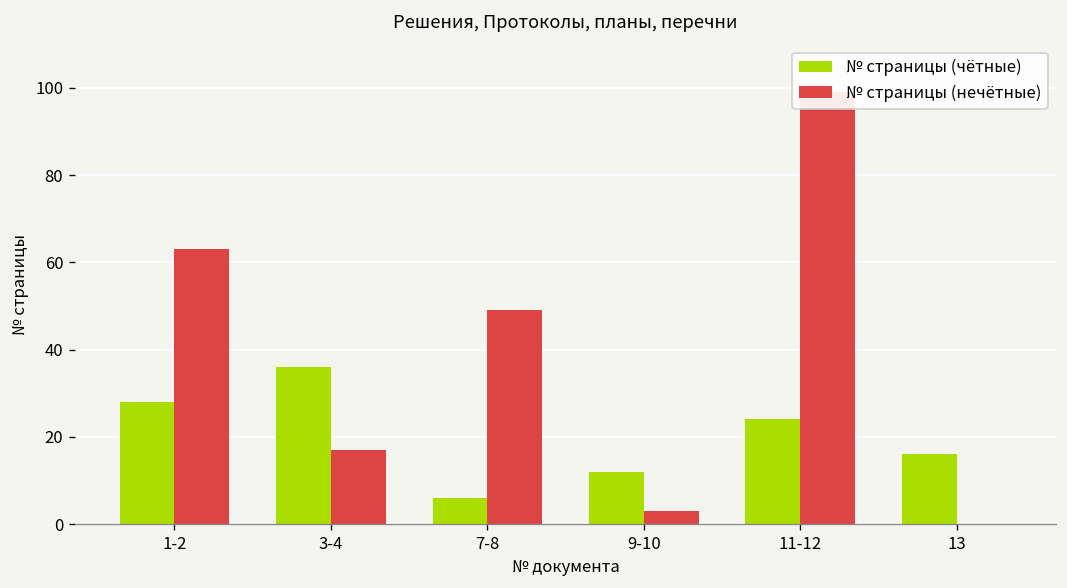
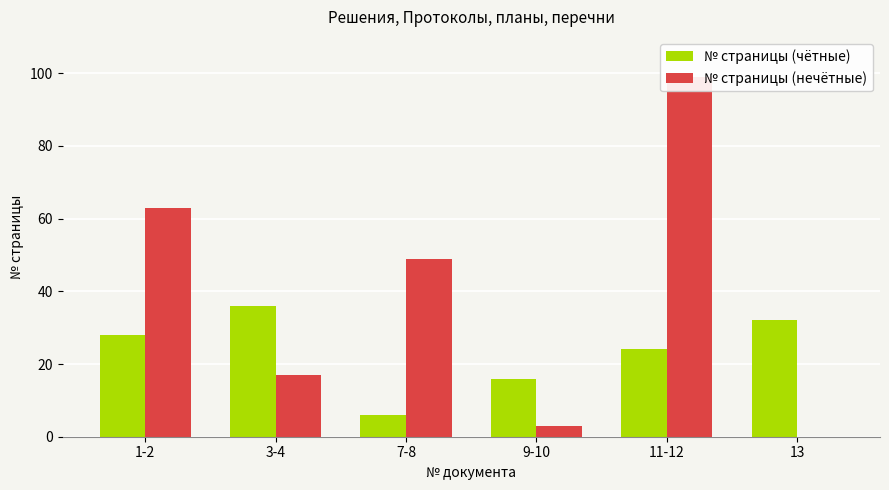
№ страницы (чётные), 9-10: 12 -> 16
№ страницы (чётные), 13: 16 -> 32
